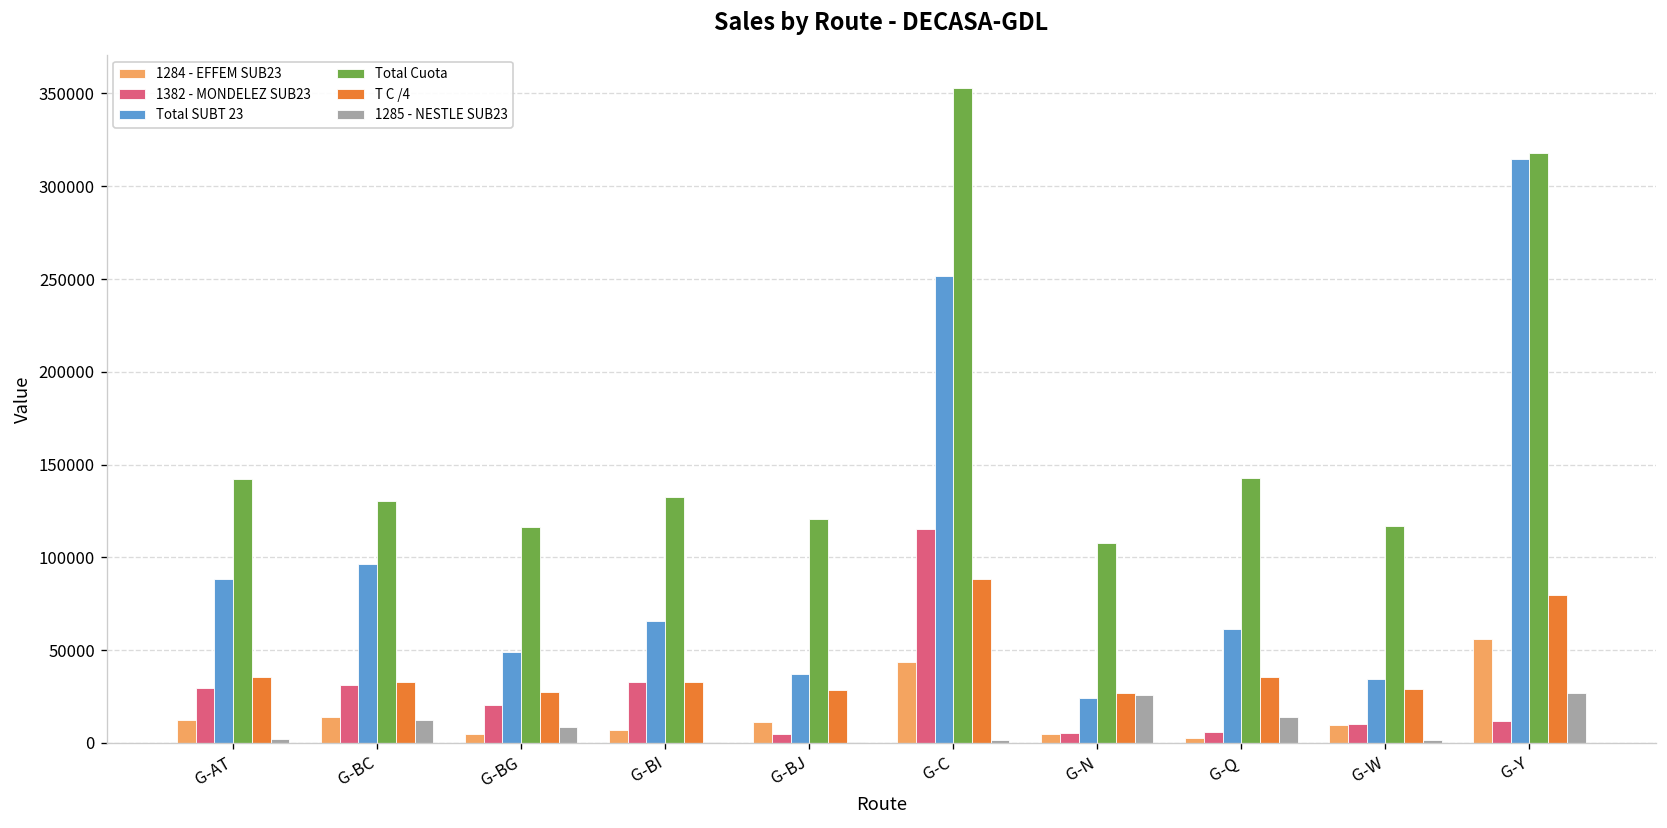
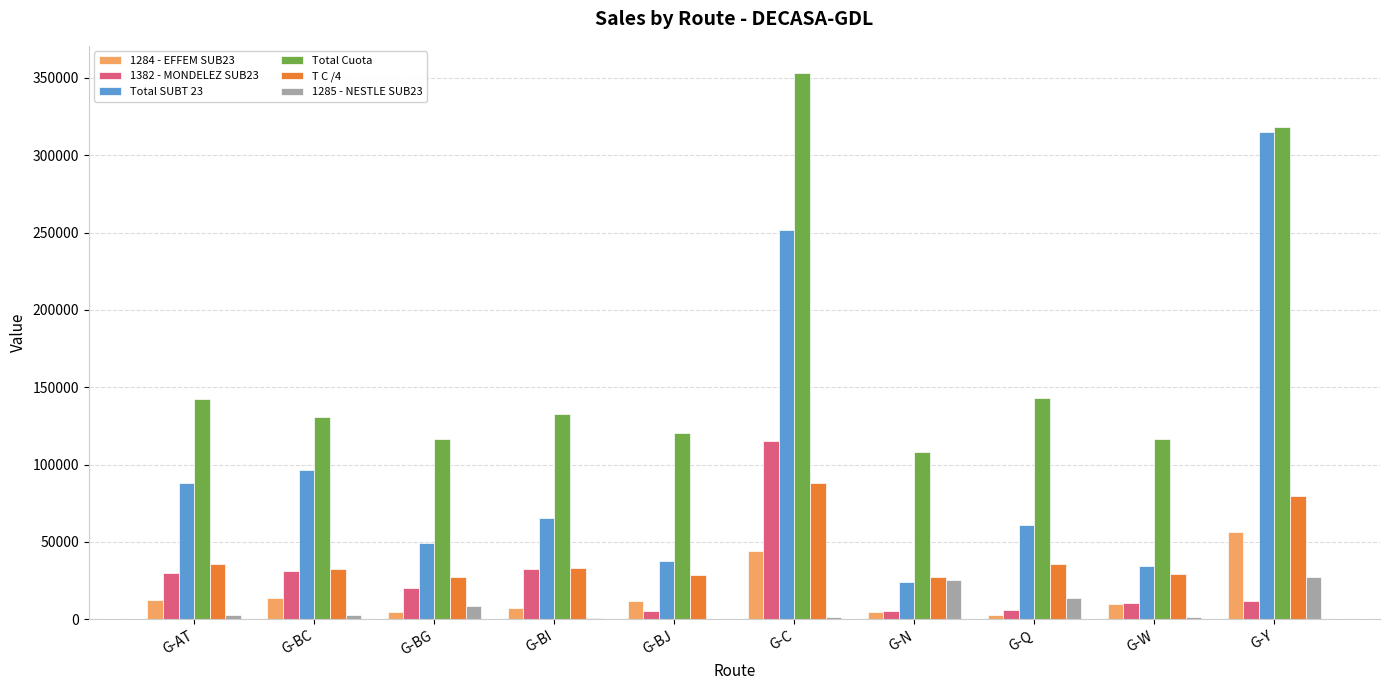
1285 - NESTLE SUB23, G-BC: 12000 -> 2000
